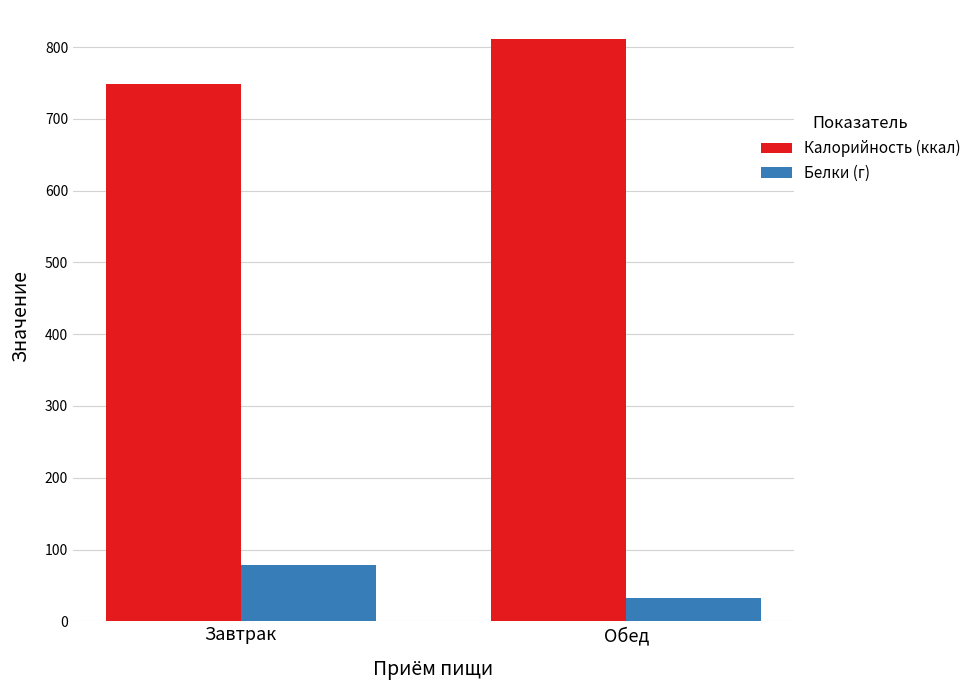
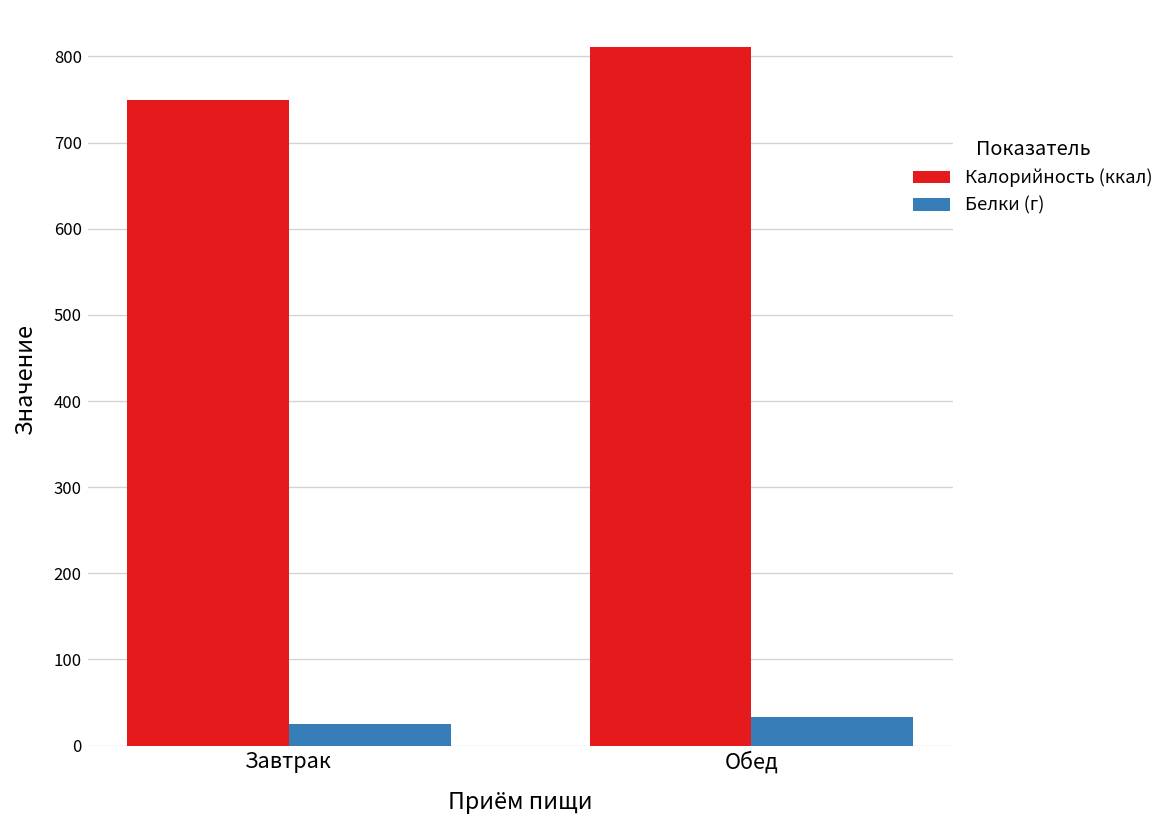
Белки (г), Завтрак: 80 -> 30
